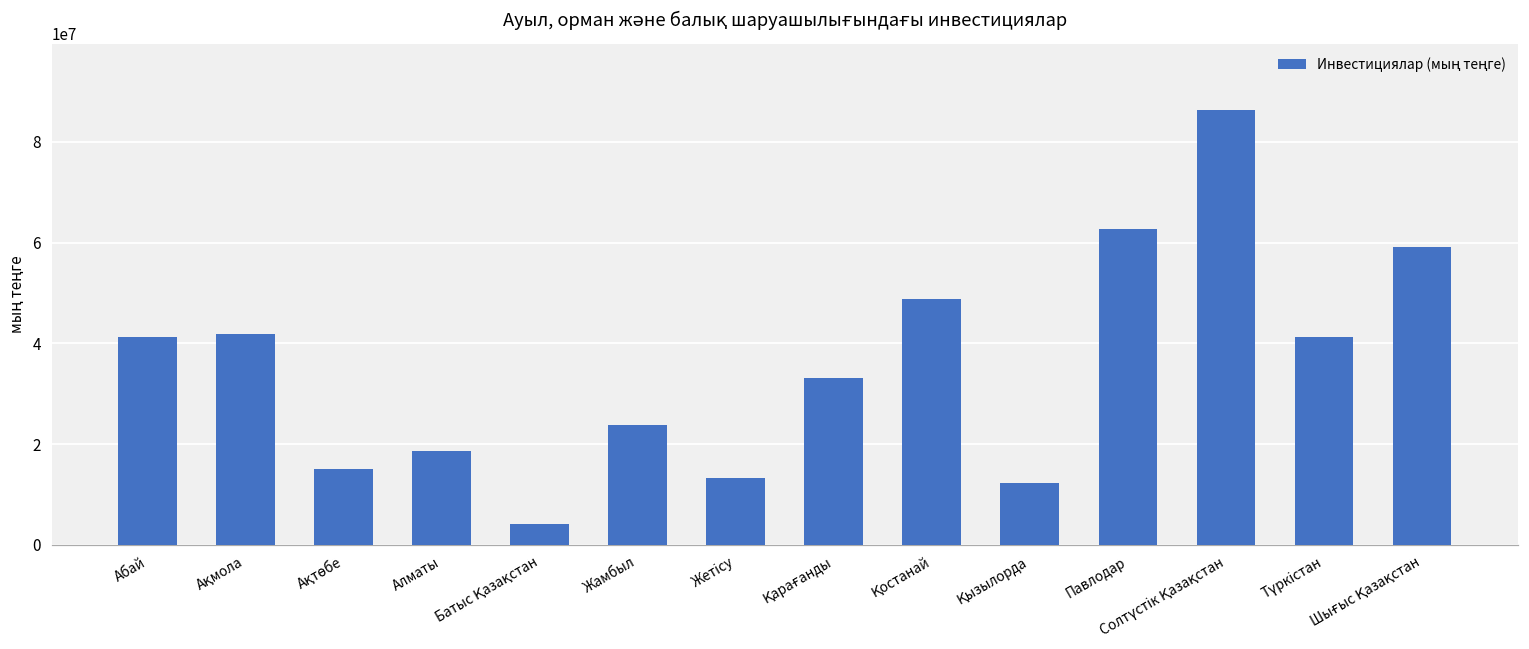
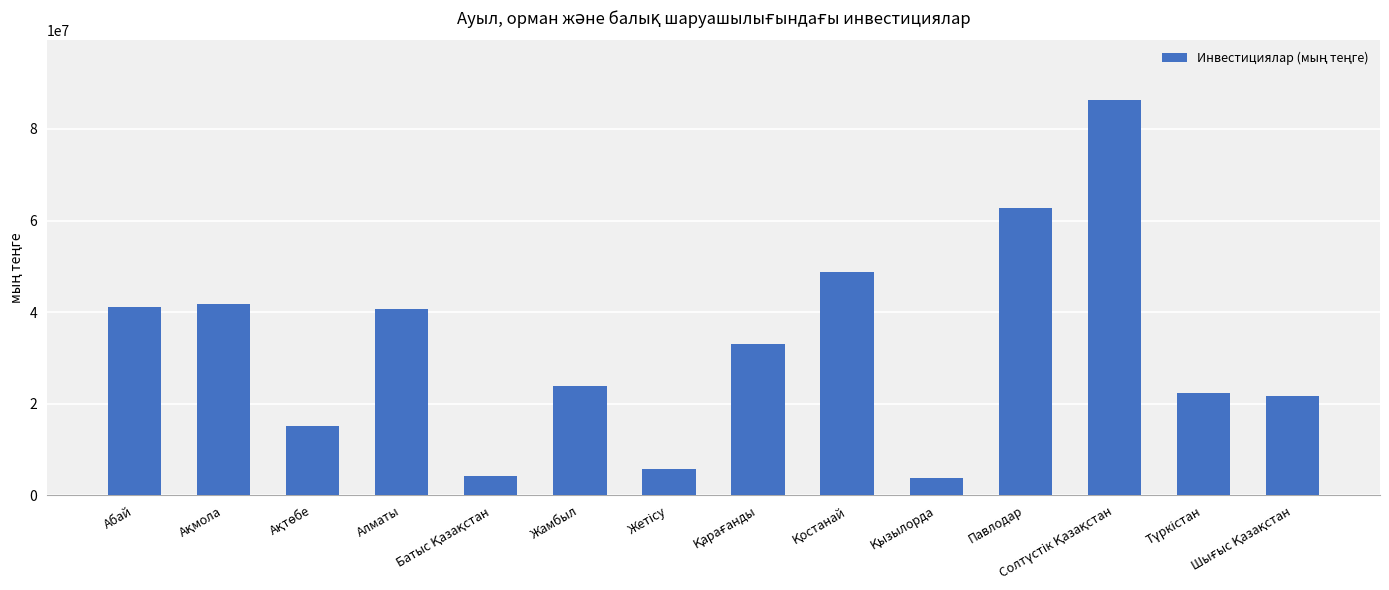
Алматы: 19000000 -> 41000000
Жетісу: 13000000 -> 6000000
Қызылорда: 12000000 -> 4000000
Түркістан: 41000000 -> 22000000
Шығыс Қазақстан: 59000000 -> 22000000
